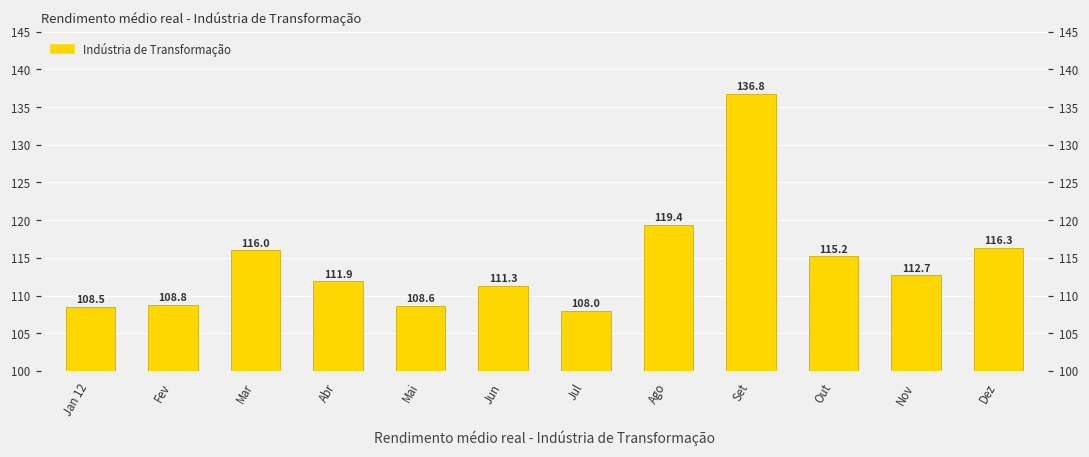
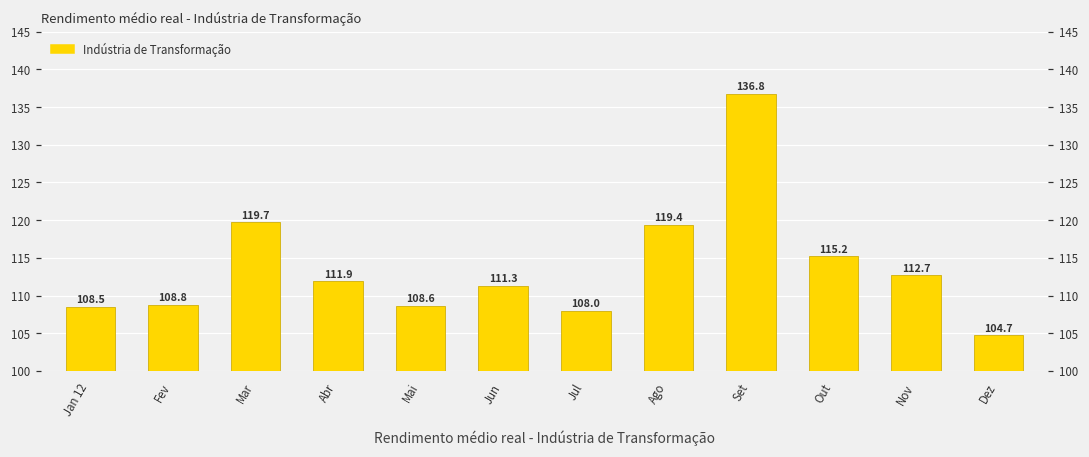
Mar: 116.0 -> 119.7
Dez: 116.3 -> 104.7
